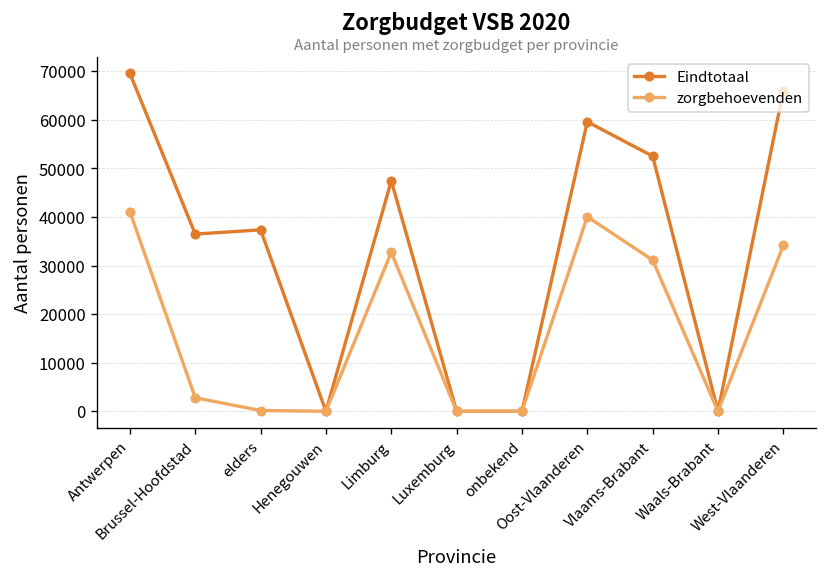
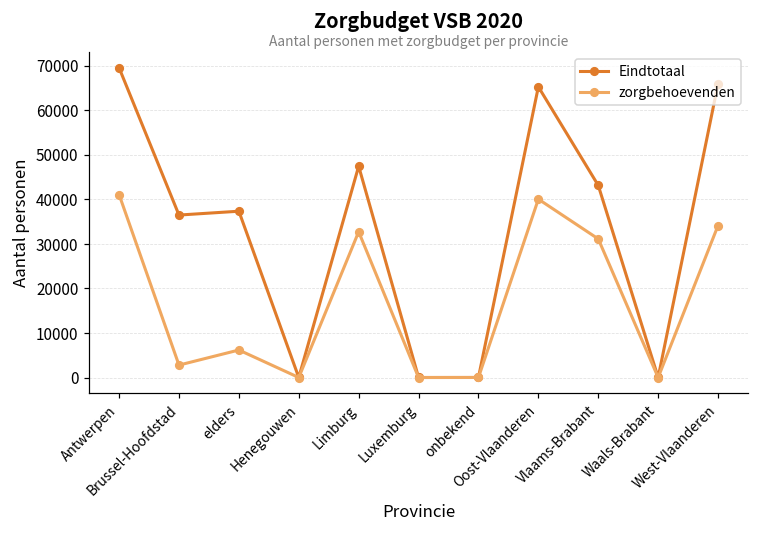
zorgbehoevenden, elders: 0 -> 6000
Eindtotaal, Oost-Vlaanderen: 60000 -> 65000
Eindtotaal, Vlaams-Brabant: 53000 -> 43000
